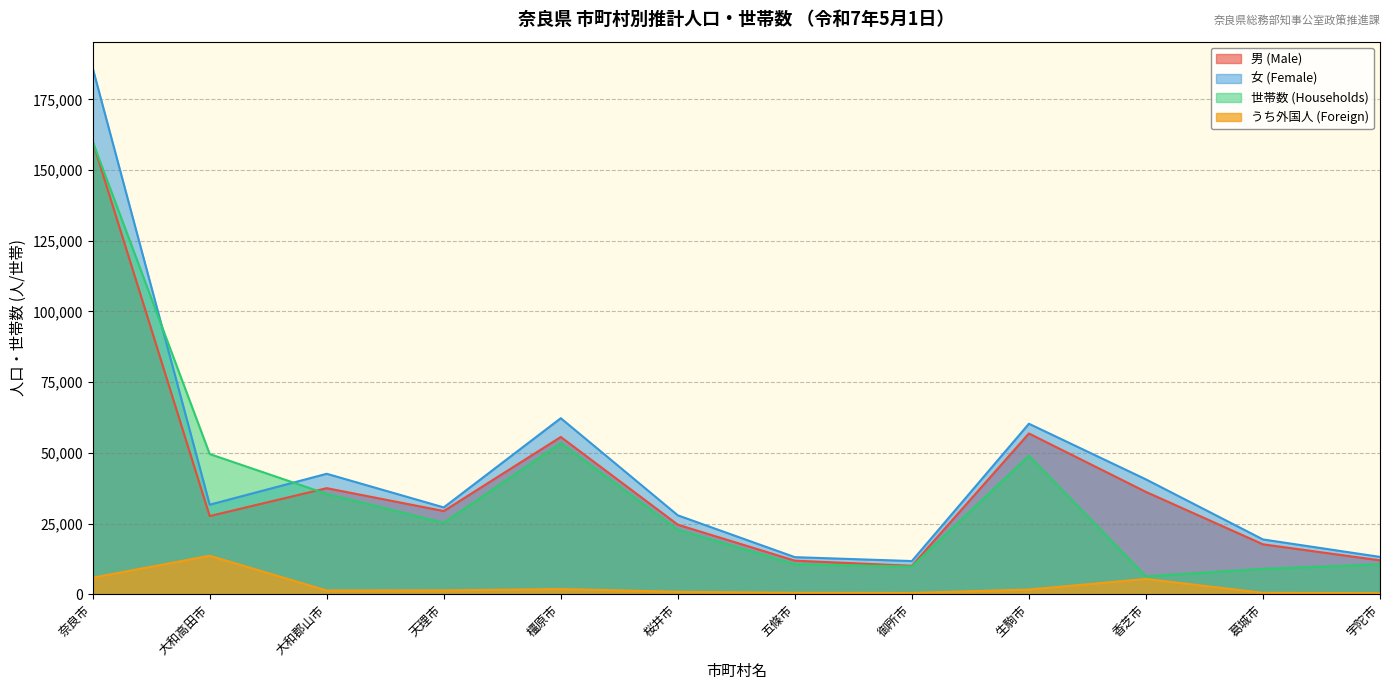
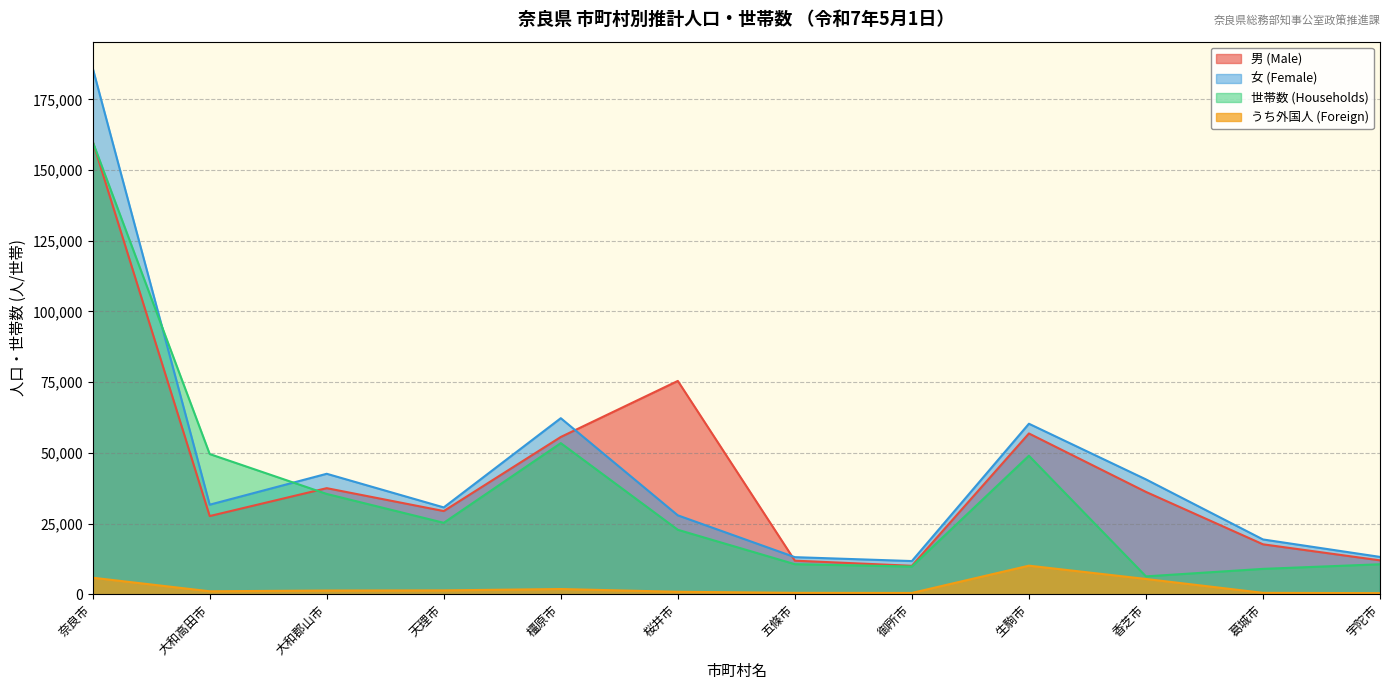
うち外国人 (Foreign), 大和高田市: 14,000 -> 1,000
男 (Male), 桜井市: 25,000 -> 75,000
うち外国人 (Foreign), 生駒市: 2,000 -> 10,000
